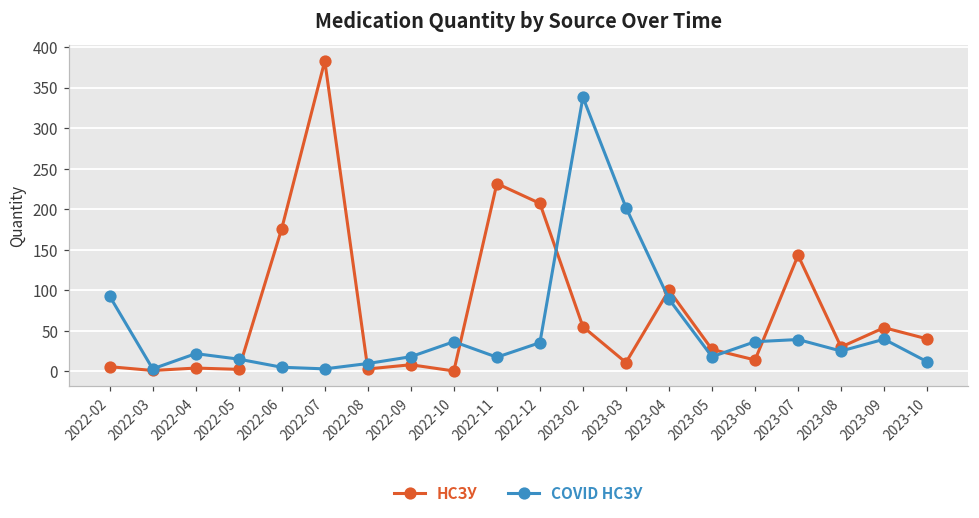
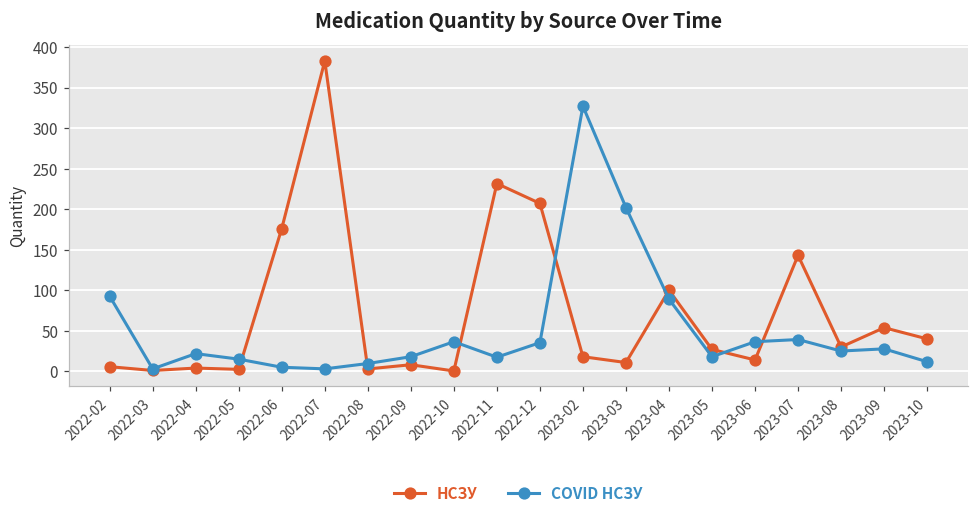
НСЗУ, 2023-02: 60 -> 20
COVID НСЗУ, 2023-02: 340 -> 330
COVID НСЗУ, 2023-09: 40 -> 30
